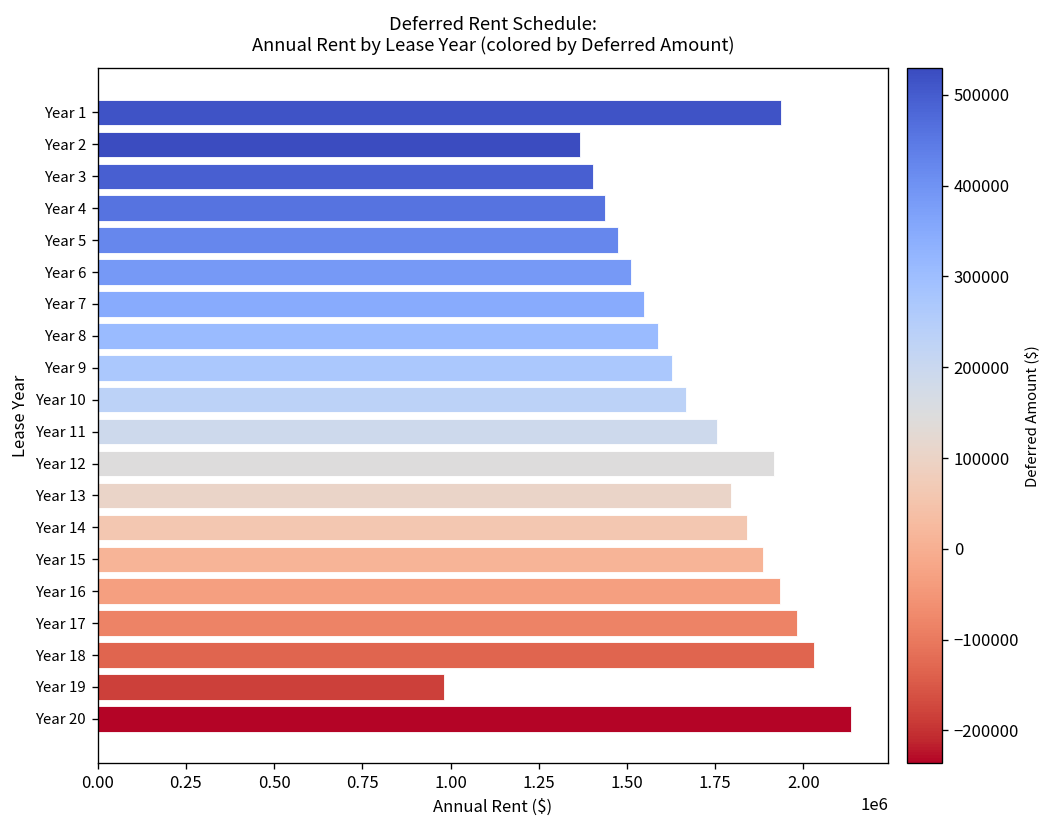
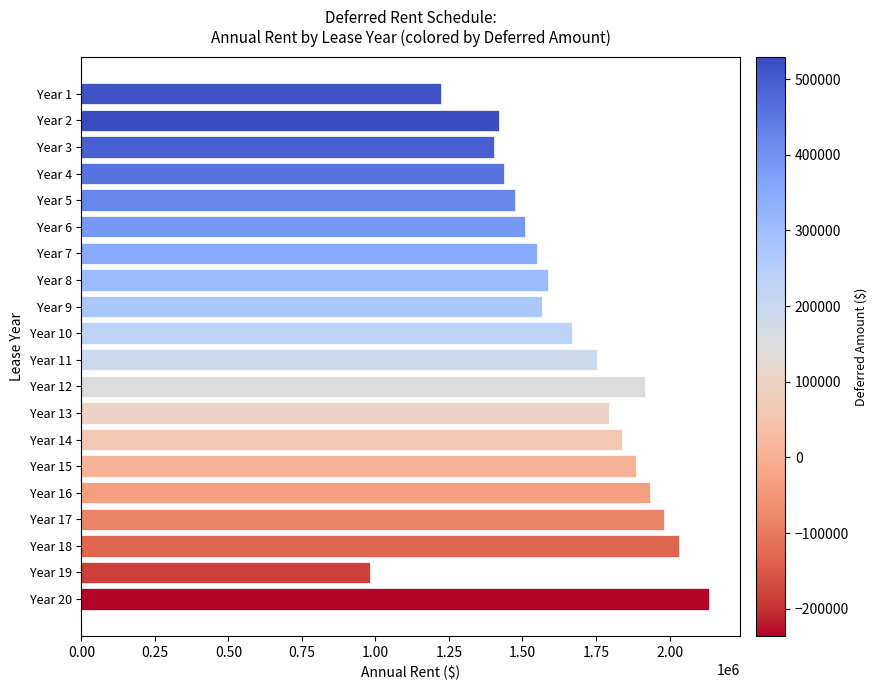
Year 1: 1940000 -> 1220000
Year 2: 1370000 -> 1420000
Year 9: 1630000 -> 1560000
